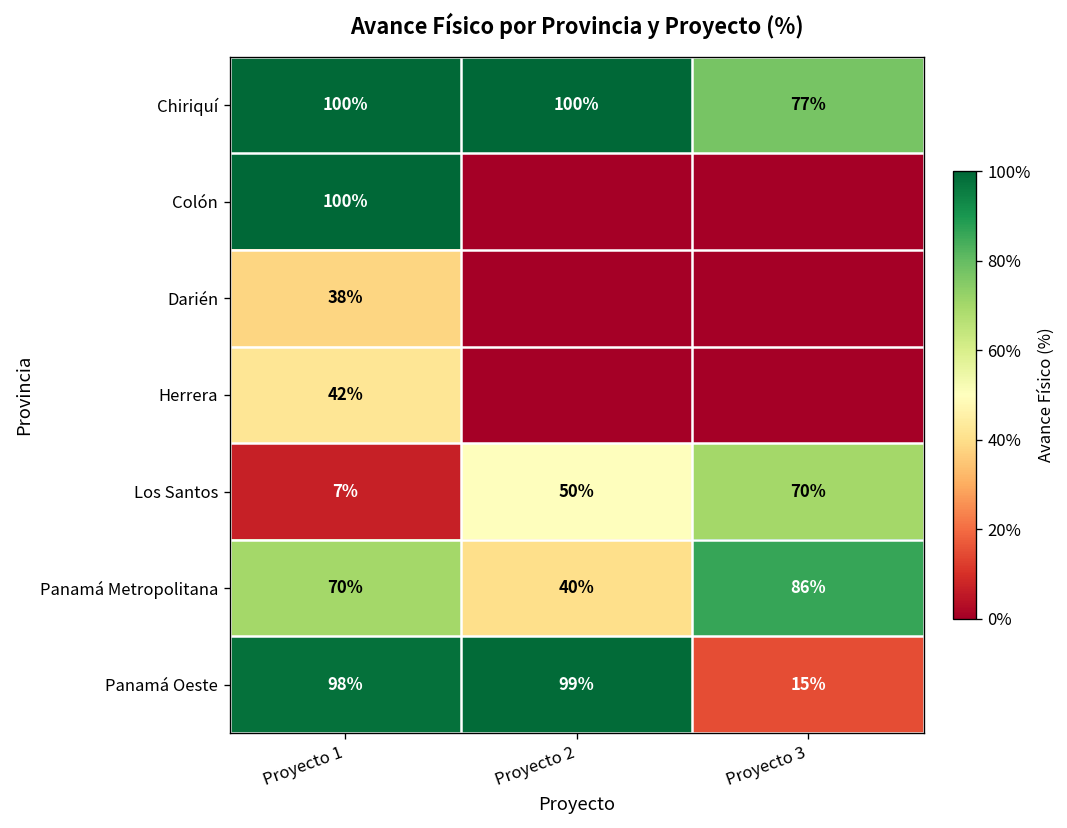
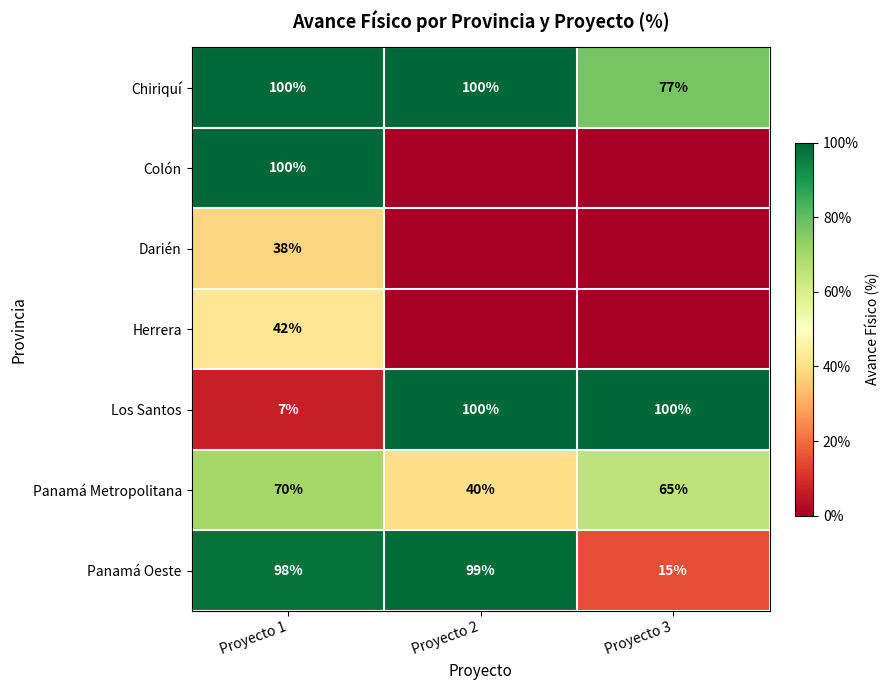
Los Santos, Proyecto 2: 50% -> 100%
Los Santos, Proyecto 3: 70% -> 100%
Panamá Metropolitana, Proyecto 3: 86% -> 65%
